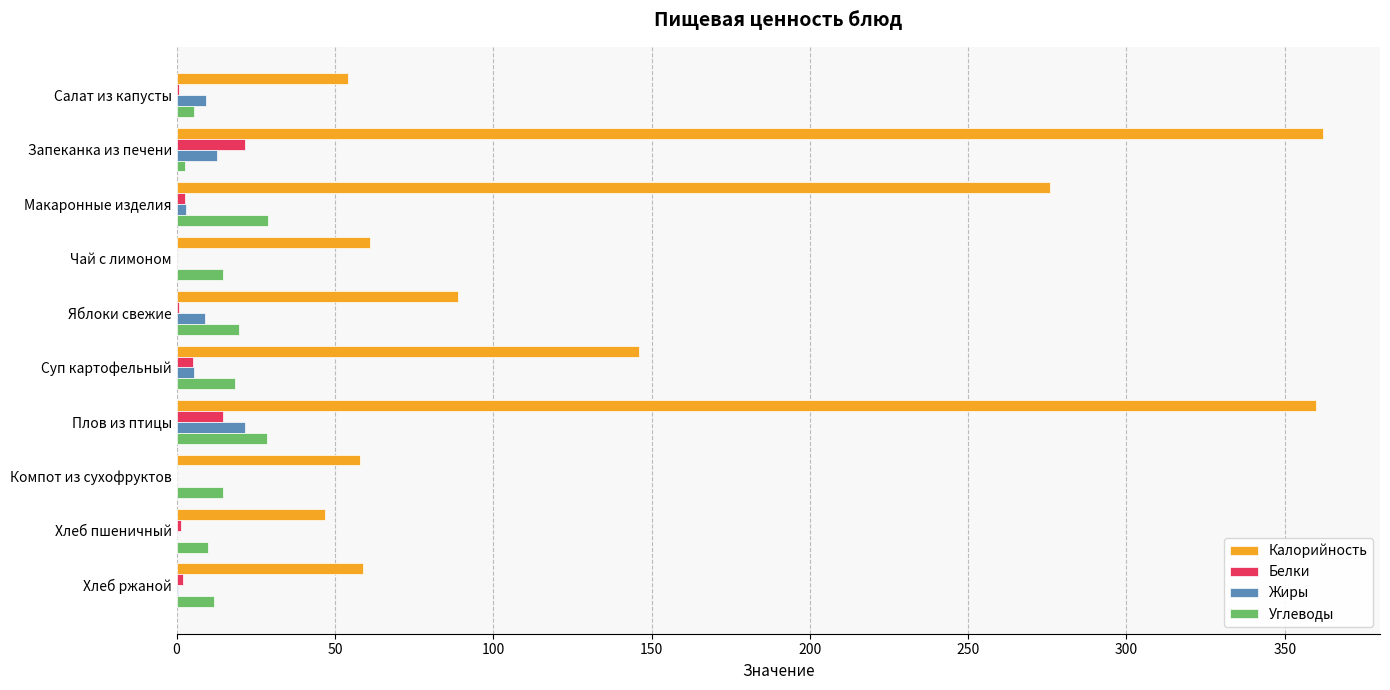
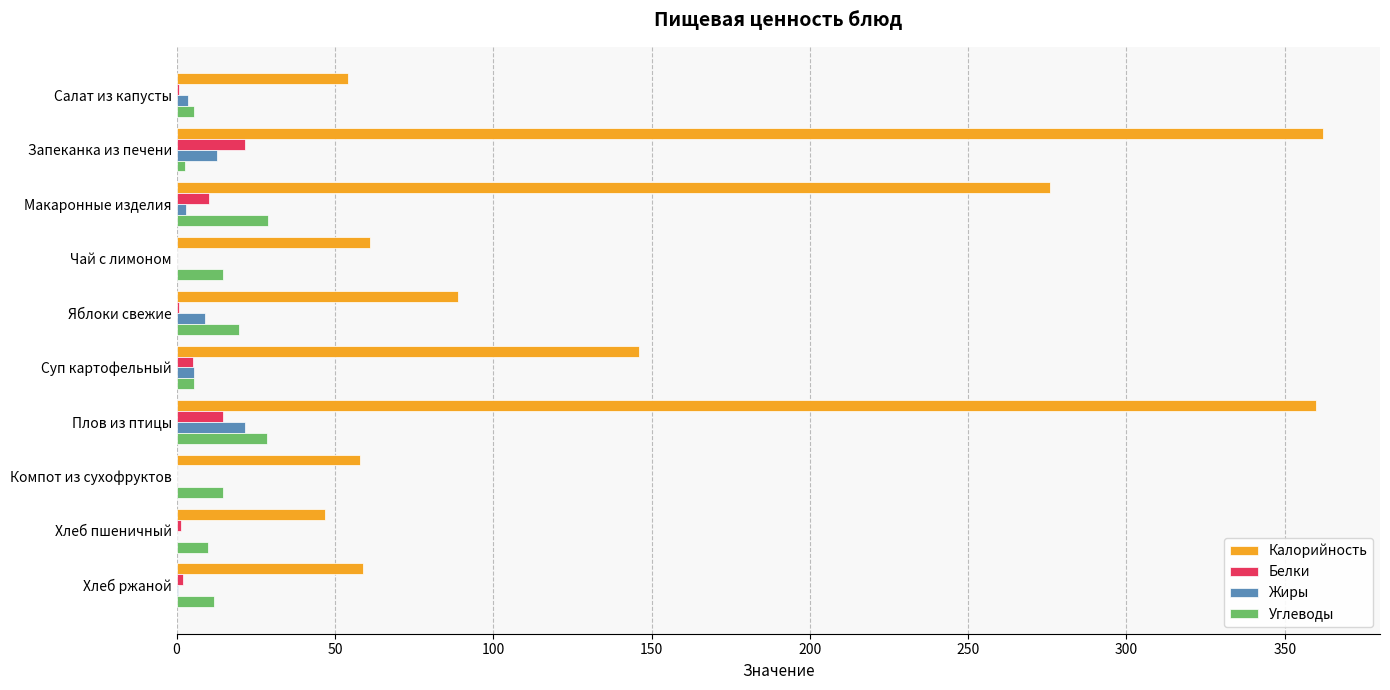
Жиры, Салат из капусты: 9 -> 4
Белки, Макаронные изделия: 3 -> 10
Углеводы, Суп картофельный: 19 -> 6
